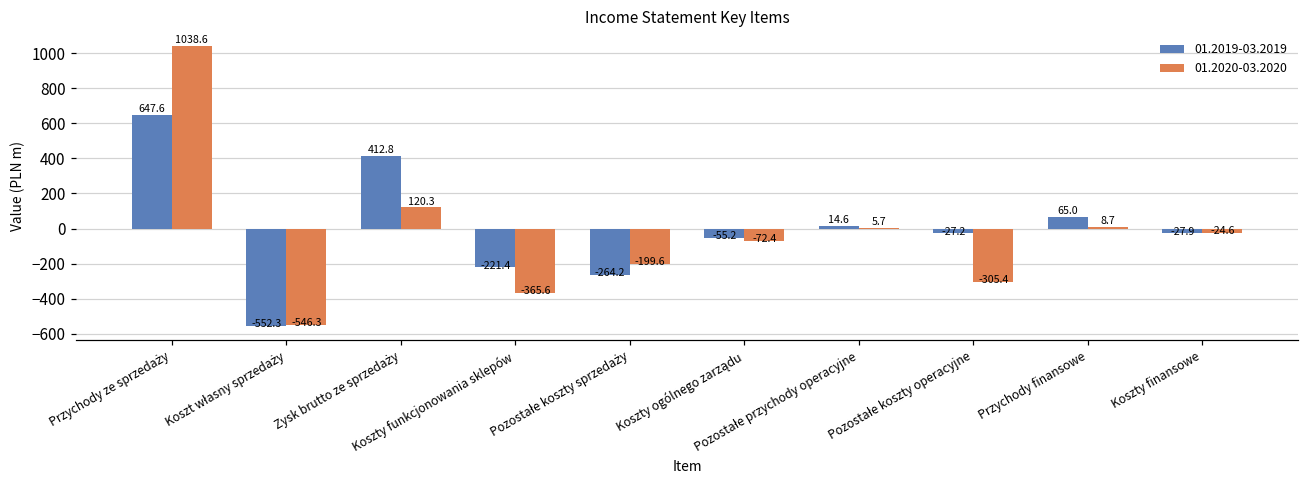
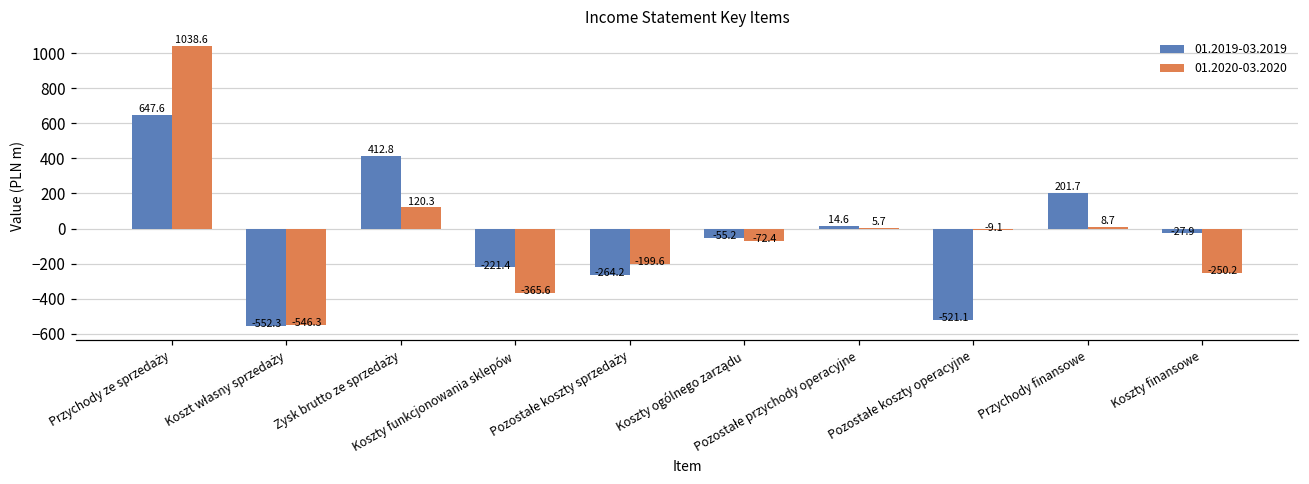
01.2019-03.2019, Pozostałe koszty operacyjne: -27.2 -> -521.1
01.2020-03.2020, Pozostałe koszty operacyjne: -305.4 -> -9.1
01.2019-03.2019, Przychody finansowe: 65.0 -> 201.7
01.2020-03.2020, Koszty finansowe: -24.6 -> -250.2
